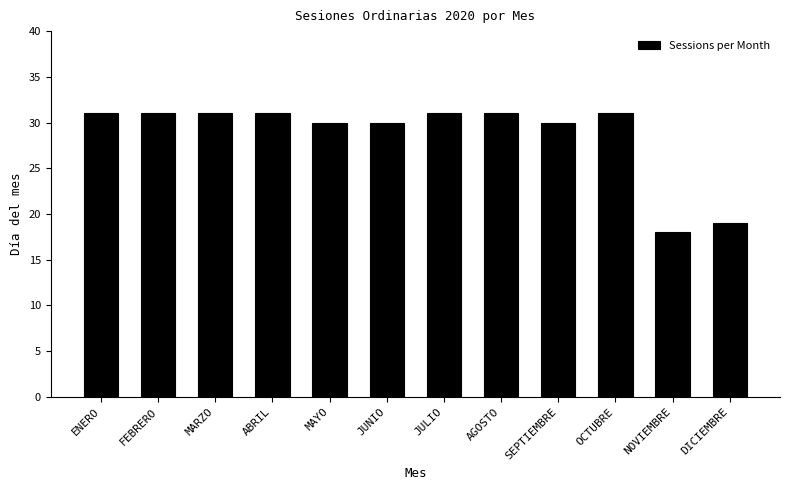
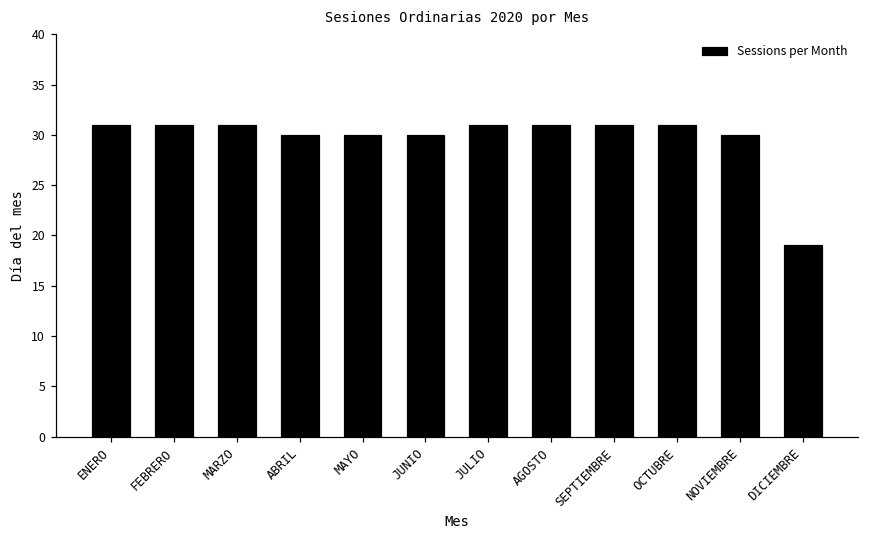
ABRIL: 31 -> 30
SEPTIEMBRE: 30 -> 31
NOVIEMBRE: 18 -> 30
